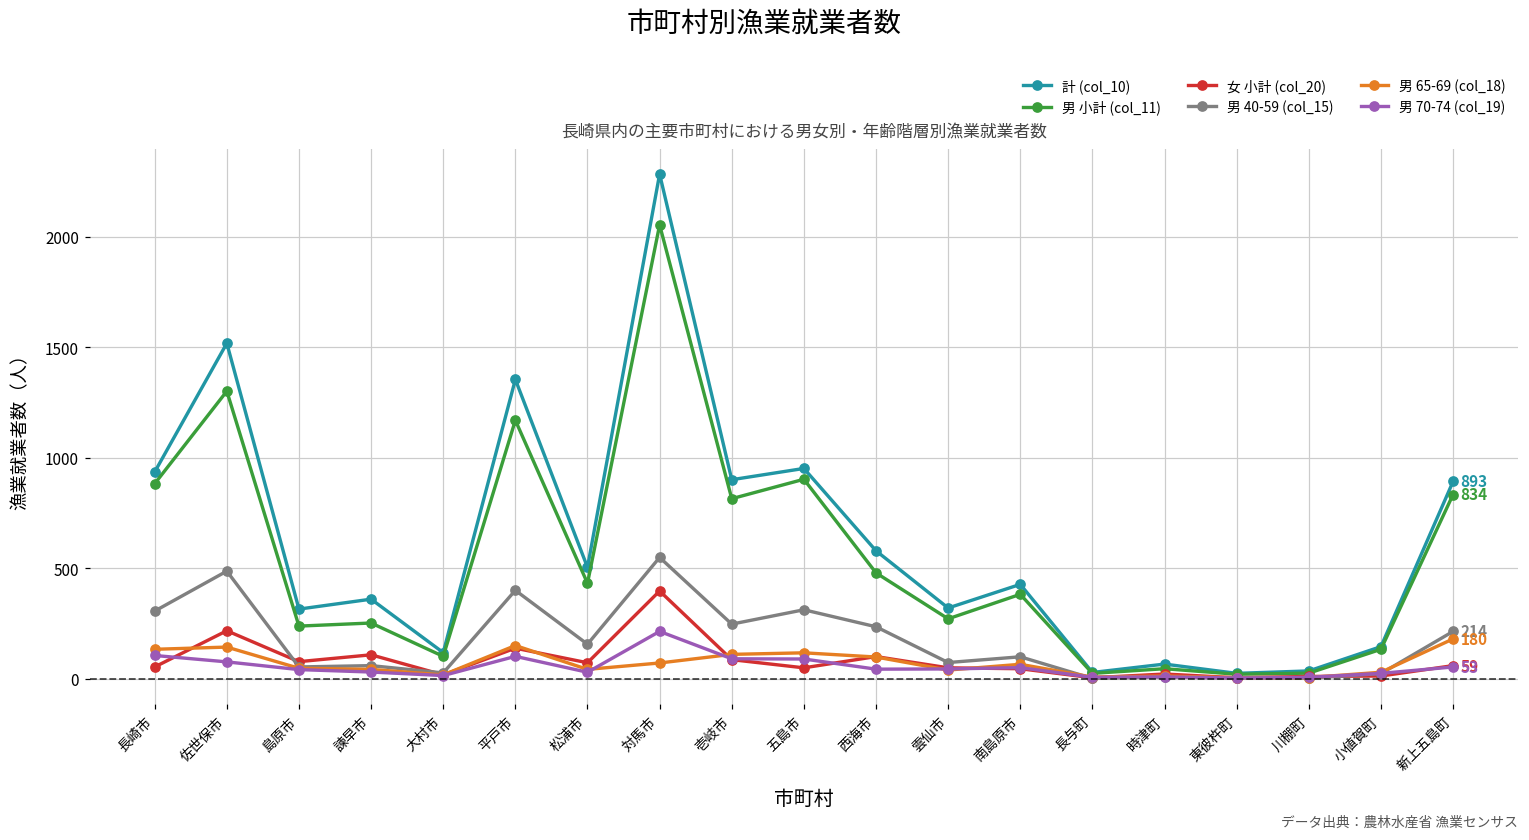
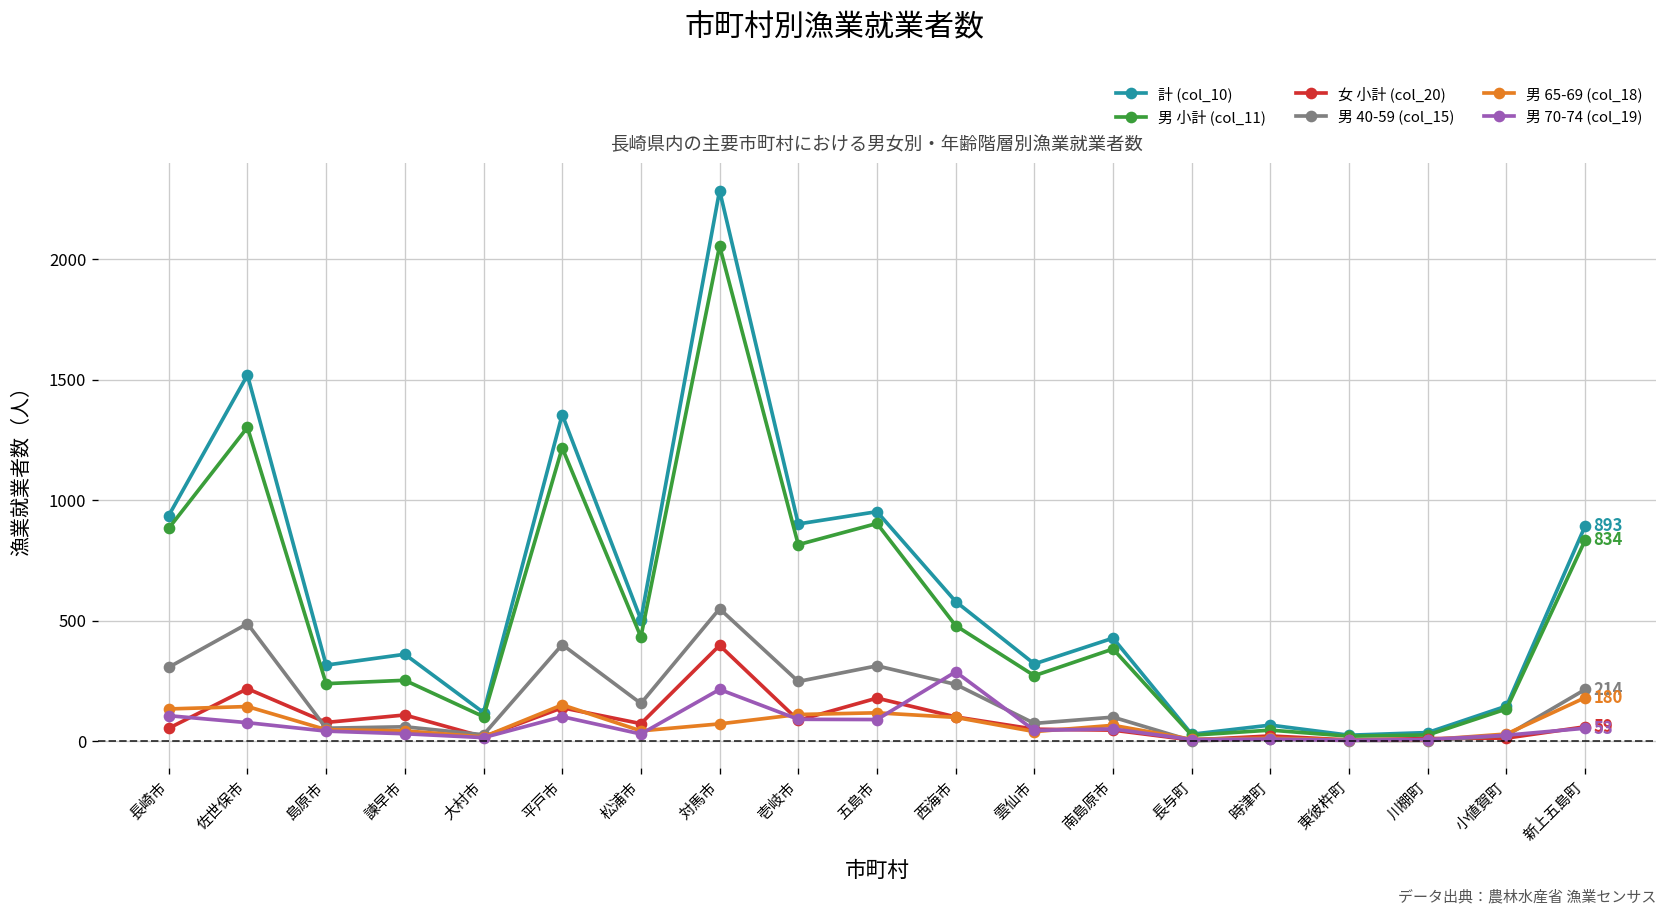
男 小計 (col_11), 平戸市: 1170 -> 1220
女 小計 (col_20), 五島市: 50 -> 180
男 70-74 (col_19), 西海市: 40 -> 290
